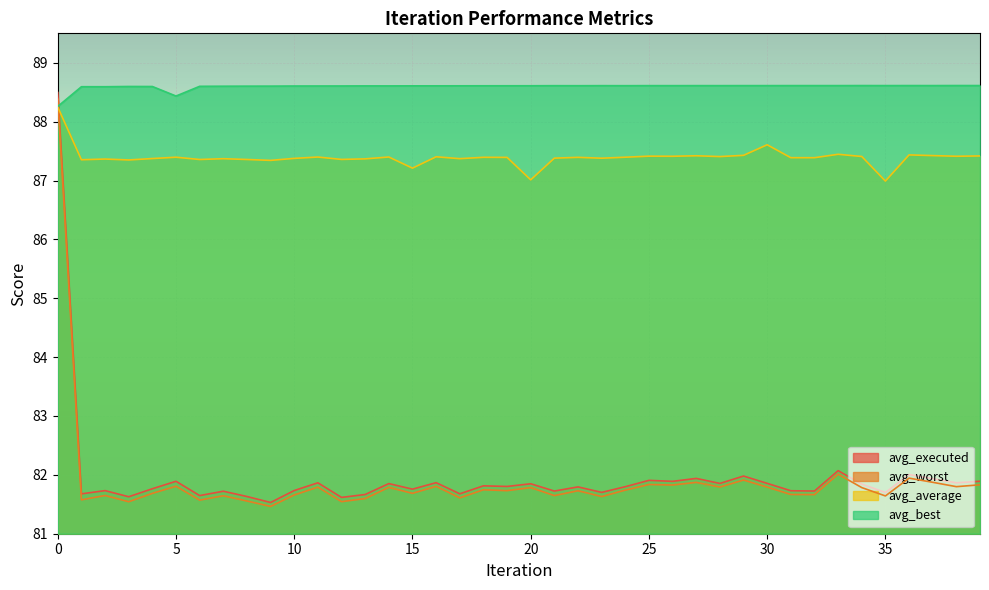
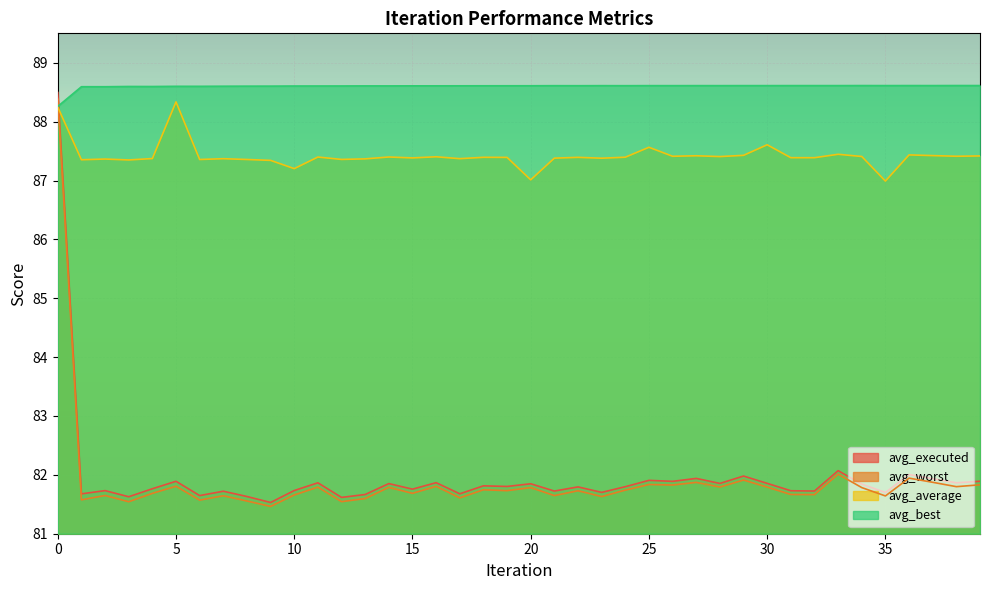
avg_average, 5: 87.4 -> 88.3
avg_best, 5: 88.4 -> 88.6
avg_average, 10: 87.4 -> 87.2
avg_average, 15: 87.2 -> 87.4
avg_average, 25: 87.4 -> 87.6
